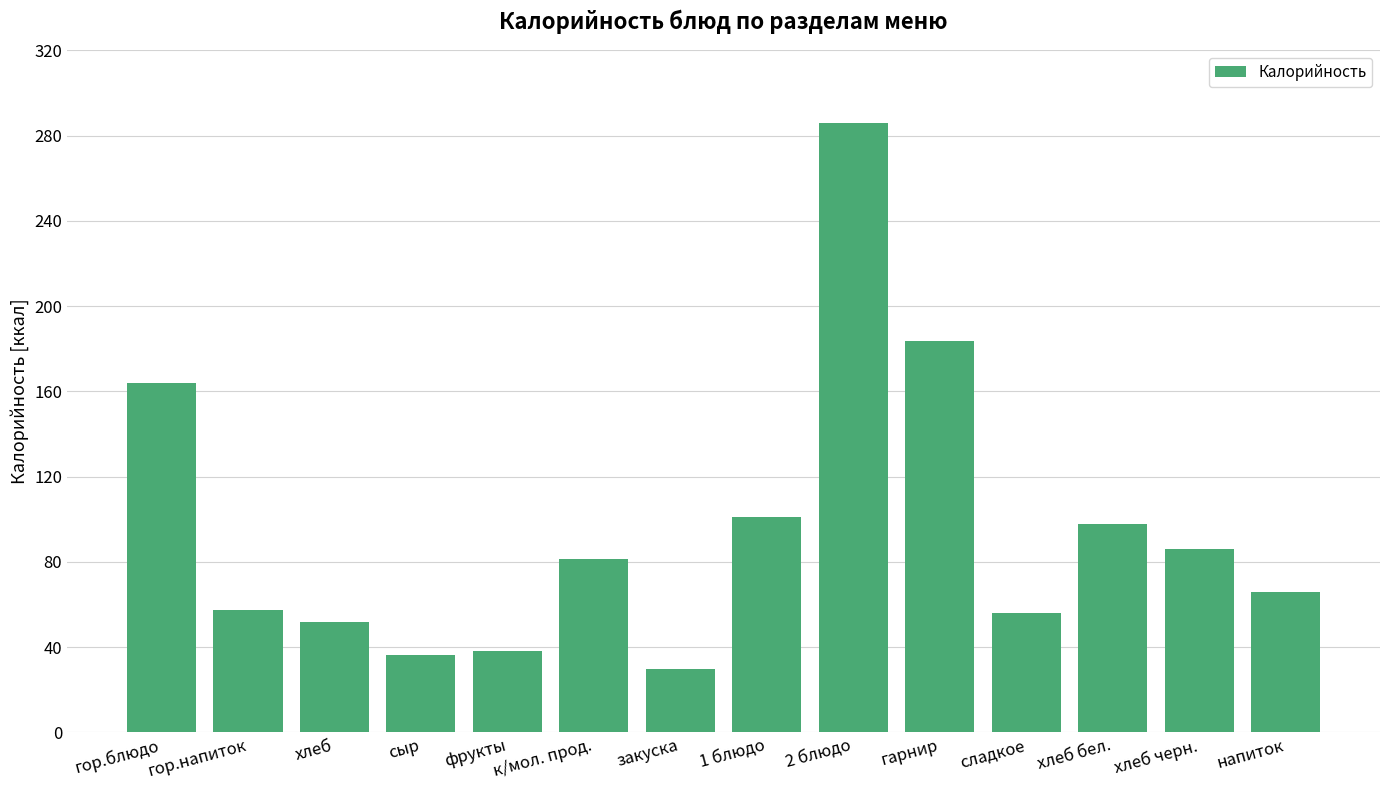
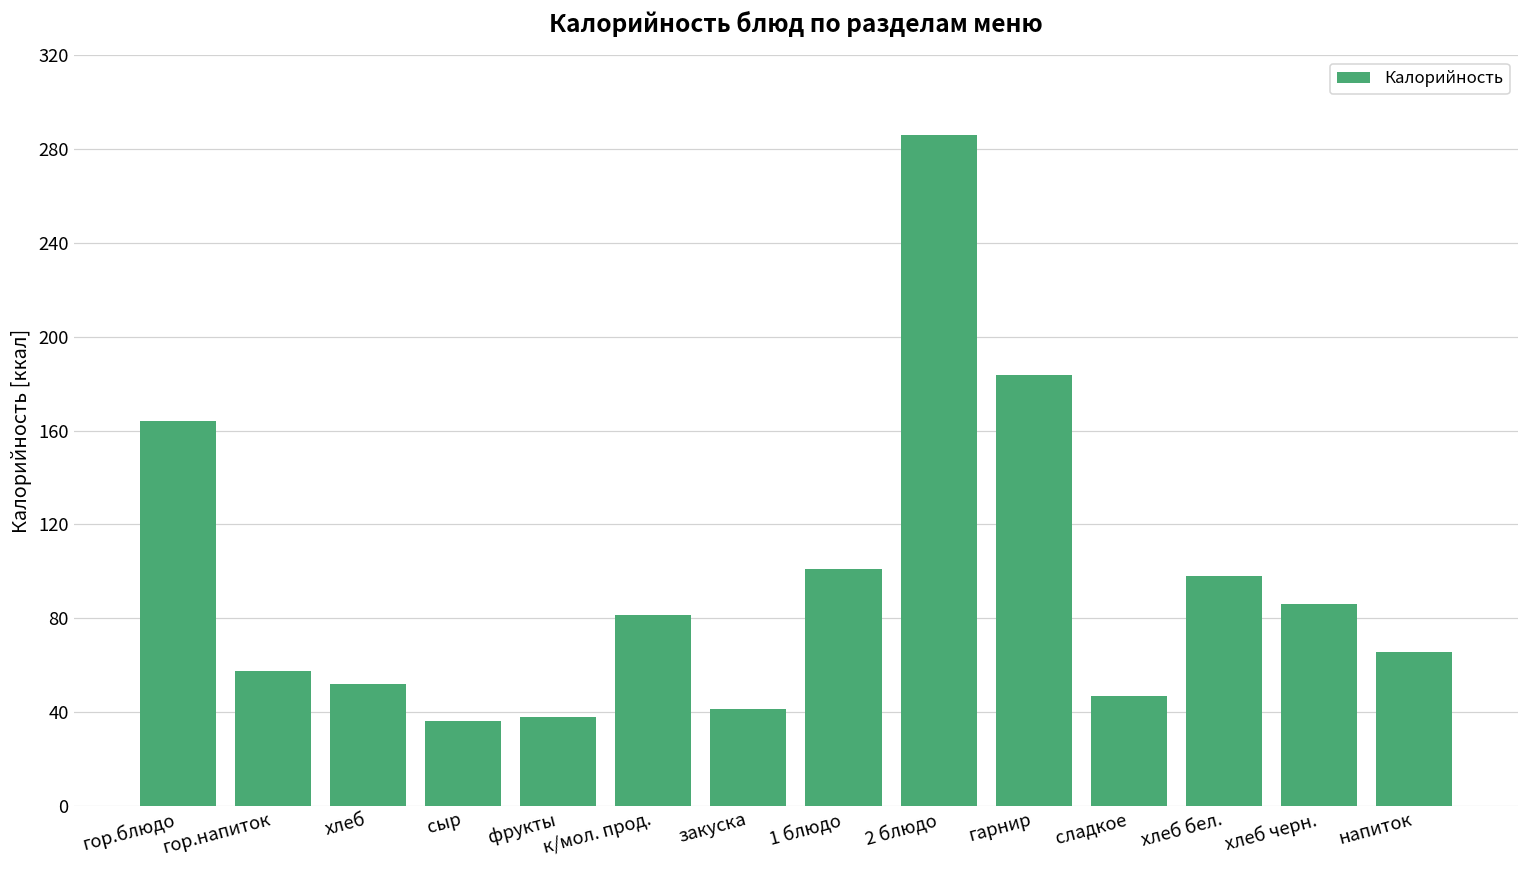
закуска: 30 -> 41
сладкое: 56 -> 47
